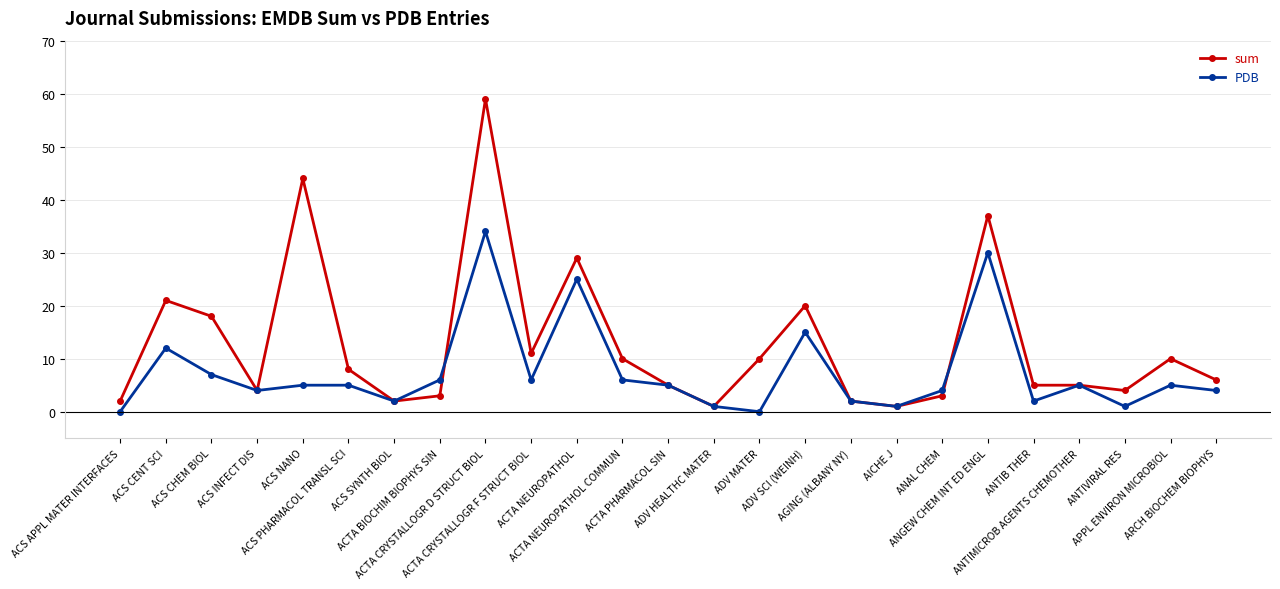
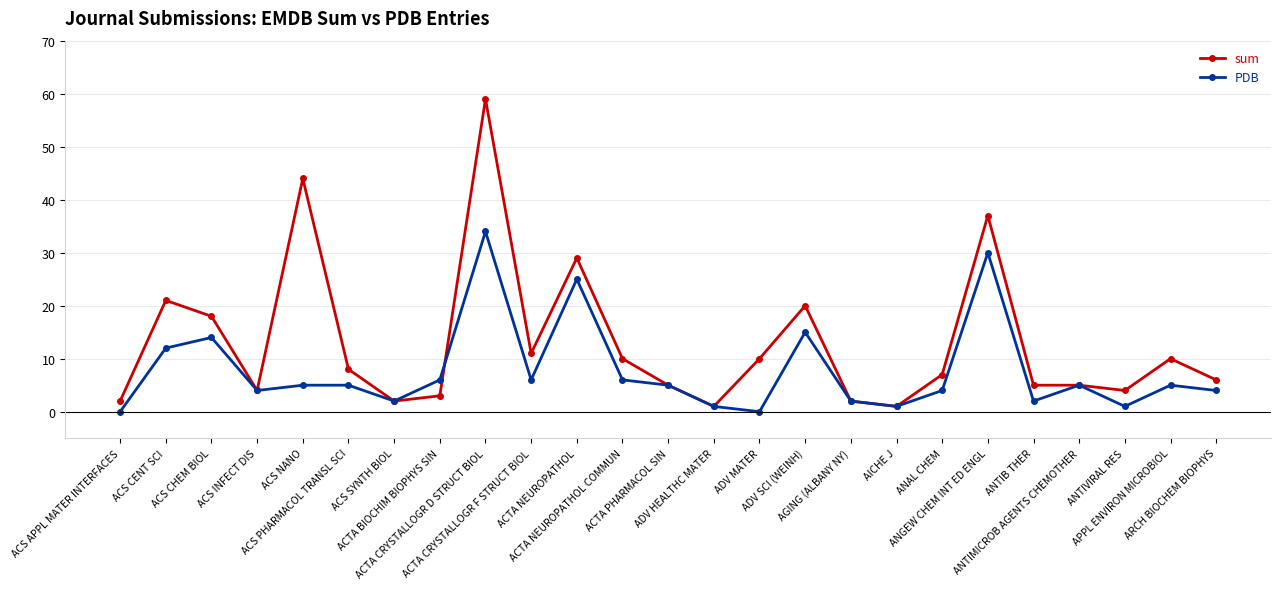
PDB, ACS CHEM BIOL: 7 -> 14
sum, ANAL CHEM: 3 -> 7
